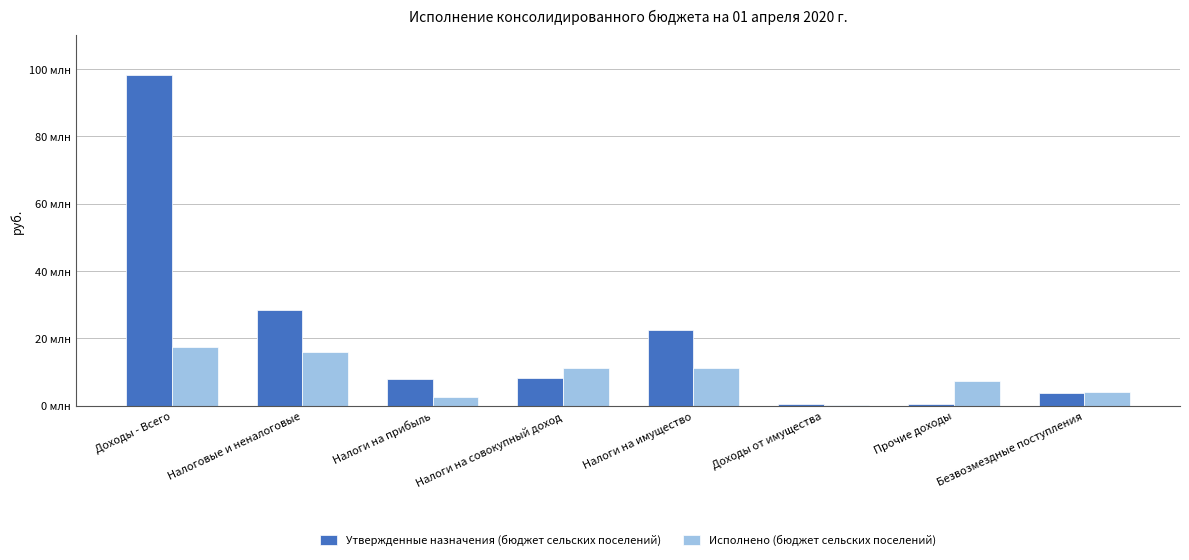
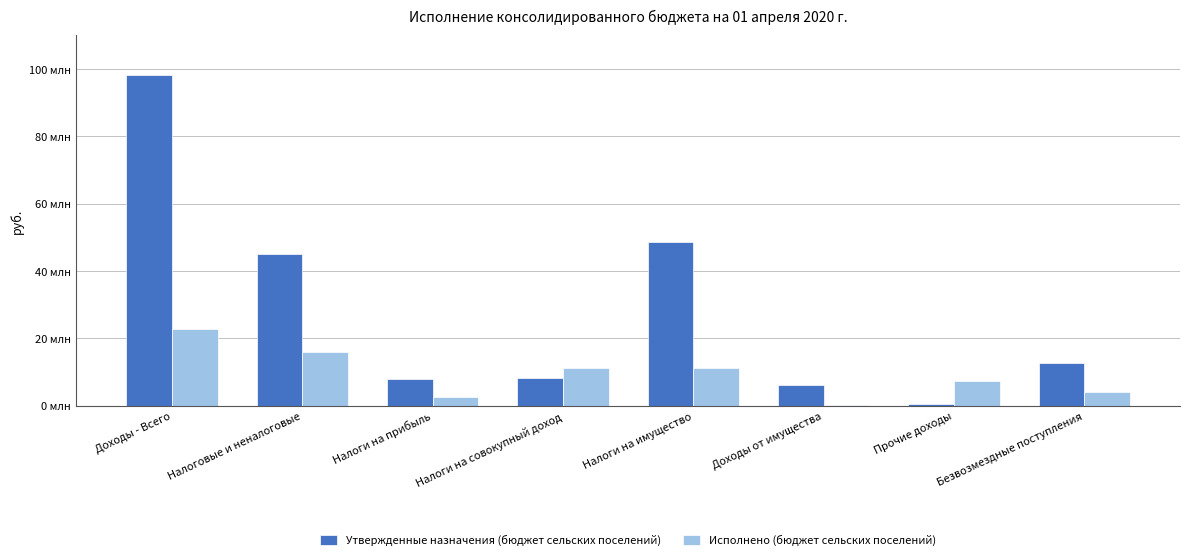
Исполнено (бюджет сельских поселений), Доходы - Всего: 17 млн -> 23 млн
Утвержденные назначения (бюджет сельских поселений), Налоговые и неналоговые: 29 млн -> 45 млн
Утвержденные назначения (бюджет сельских поселений), Налоги на имущество: 22 млн -> 49 млн
Утвержденные назначения (бюджет сельских поселений), Доходы от имущества: 0 млн -> 6 млн
Утвержденные назначения (бюджет сельских поселений), Безвозмездные поступления: 4 млн -> 13 млн
